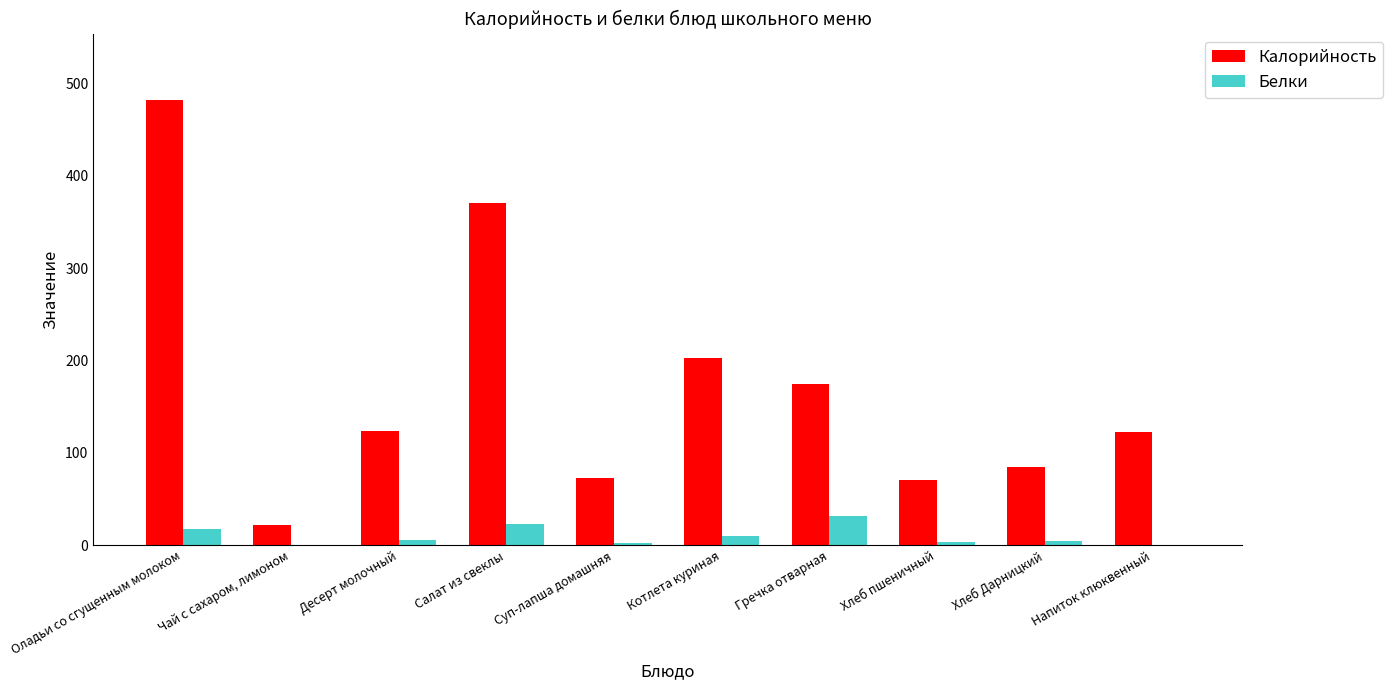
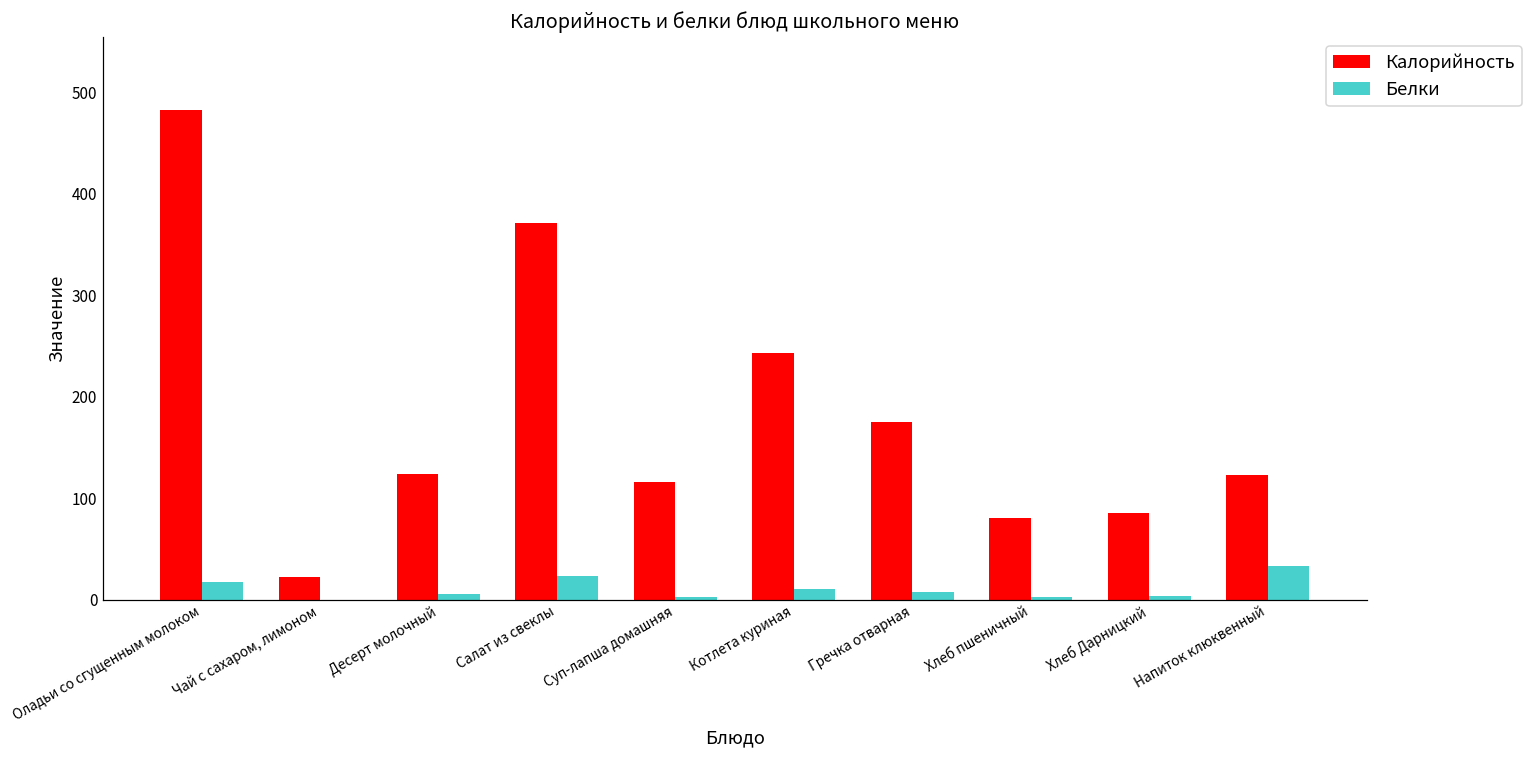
Калорийность, Суп-лапша домашняя: 70 -> 120
Калорийность, Котлета куриная: 200 -> 240
Белки, Гречка отварная: 30 -> 10
Калорийность, Хлеб пшеничный: 70 -> 80
Белки, Напиток клюквенный: 0 -> 30
